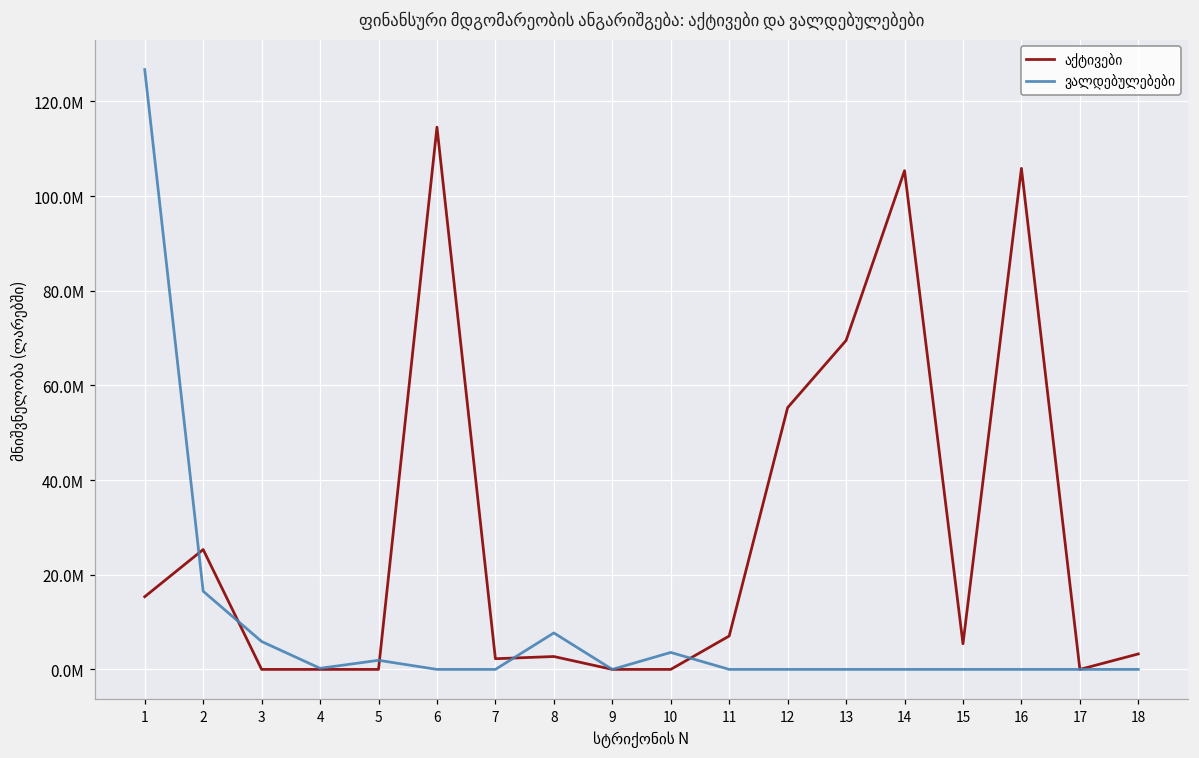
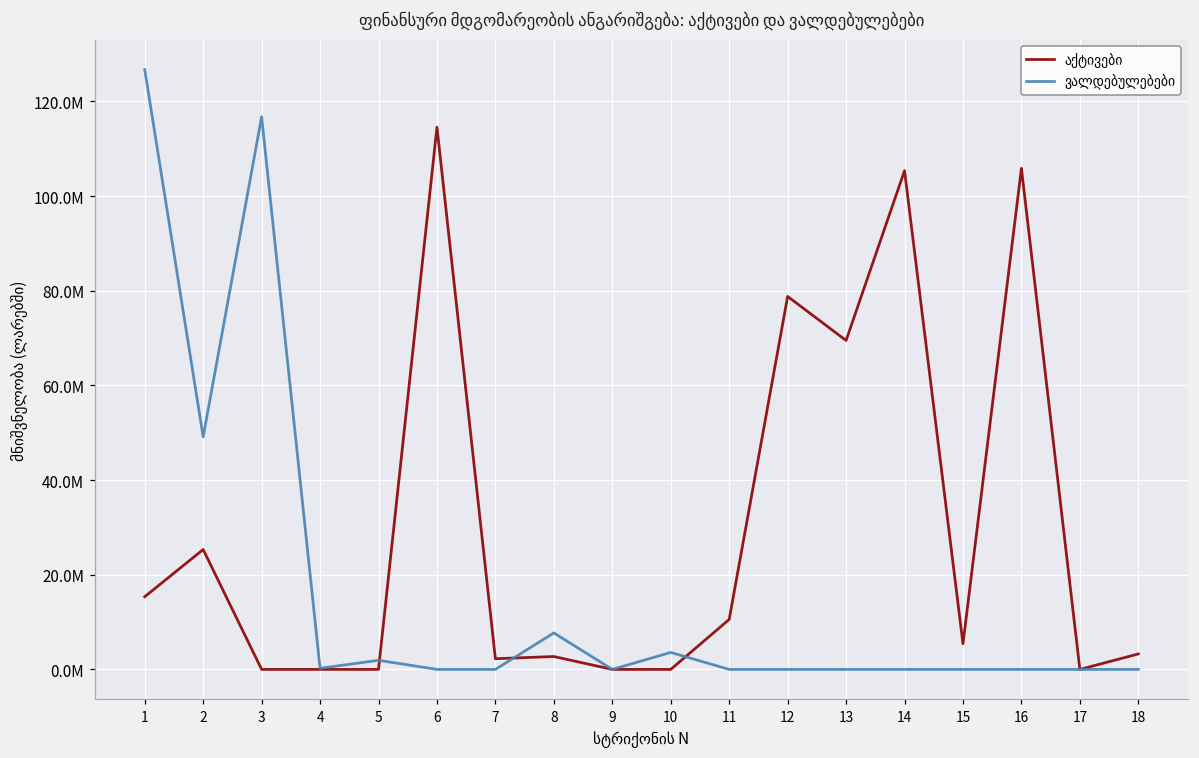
ვალდებულებები, 2: 17000000 -> 49000000
ვალდებულებები, 3: 6000000 -> 117000000
აქტივები, 11: 7000000 -> 11000000
აქტივები, 12: 55000000 -> 79000000
